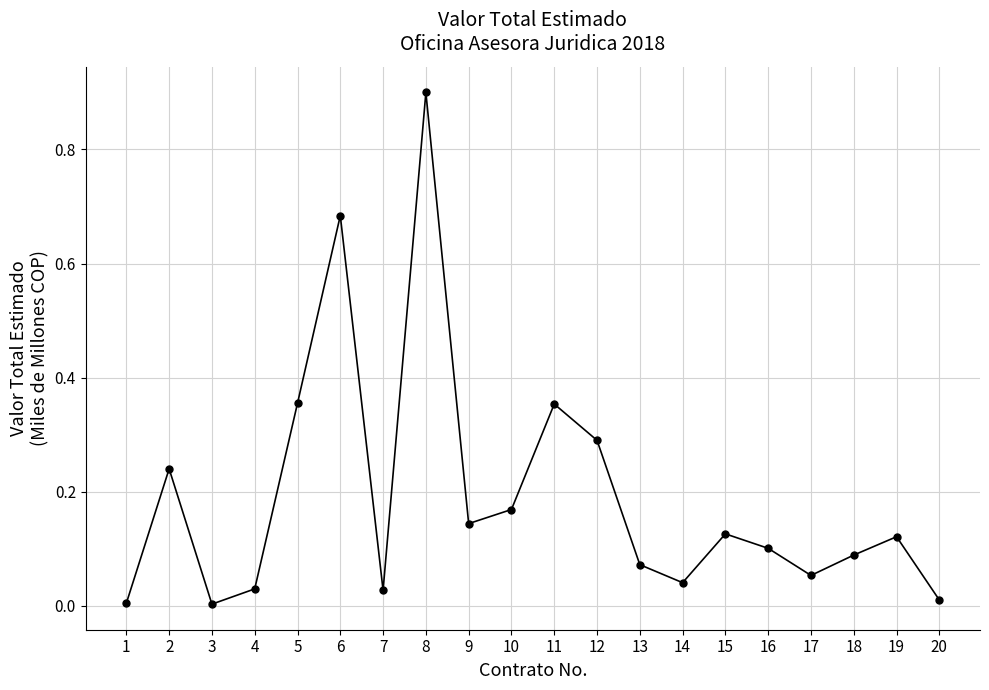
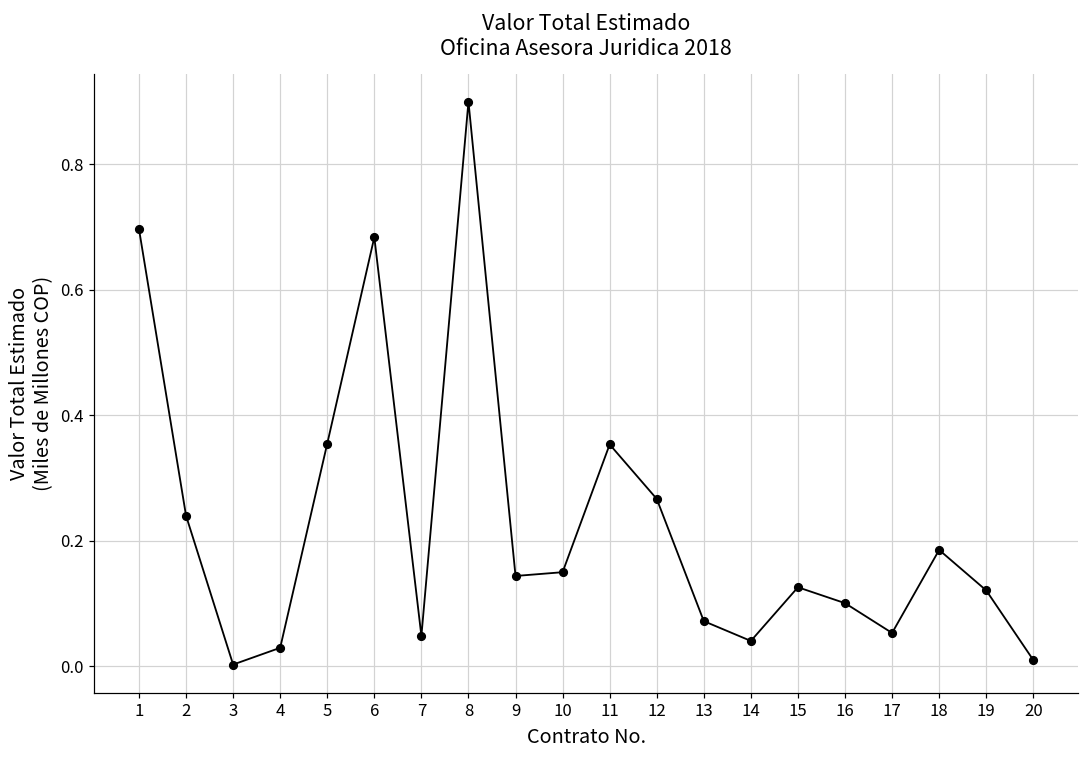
1: 0.00 -> 0.70
7: 0.03 -> 0.05
10: 0.17 -> 0.15
12: 0.29 -> 0.27
18: 0.09 -> 0.19
